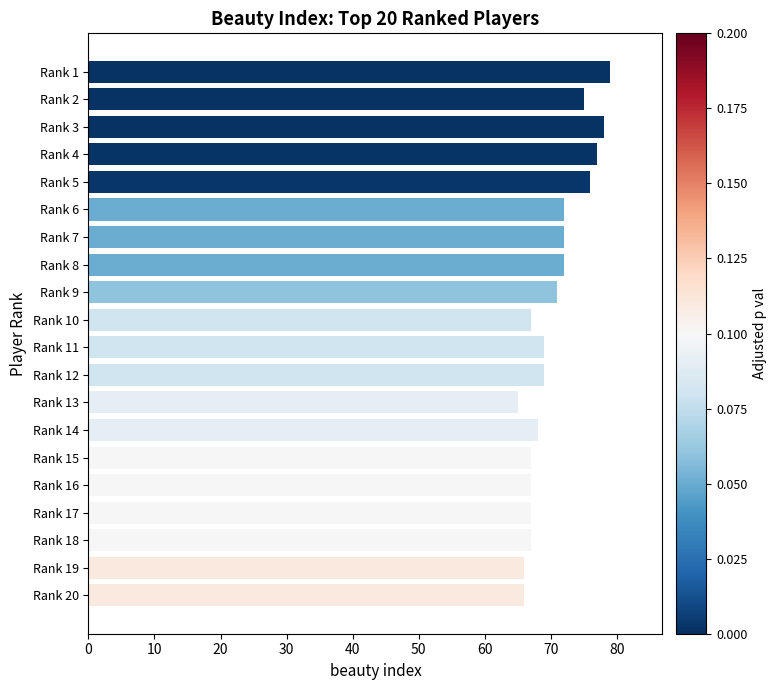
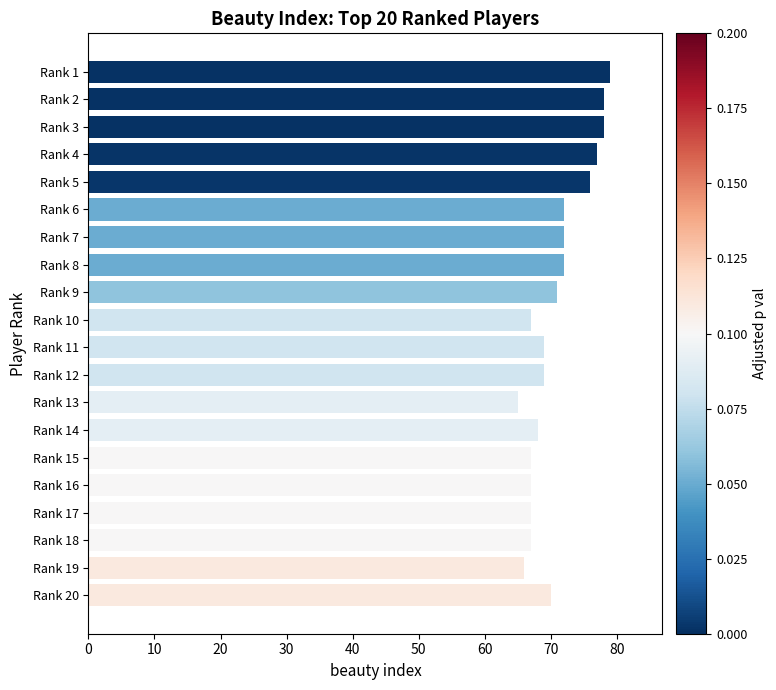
Rank 2: 75 -> 78
Rank 20: 66 -> 70
